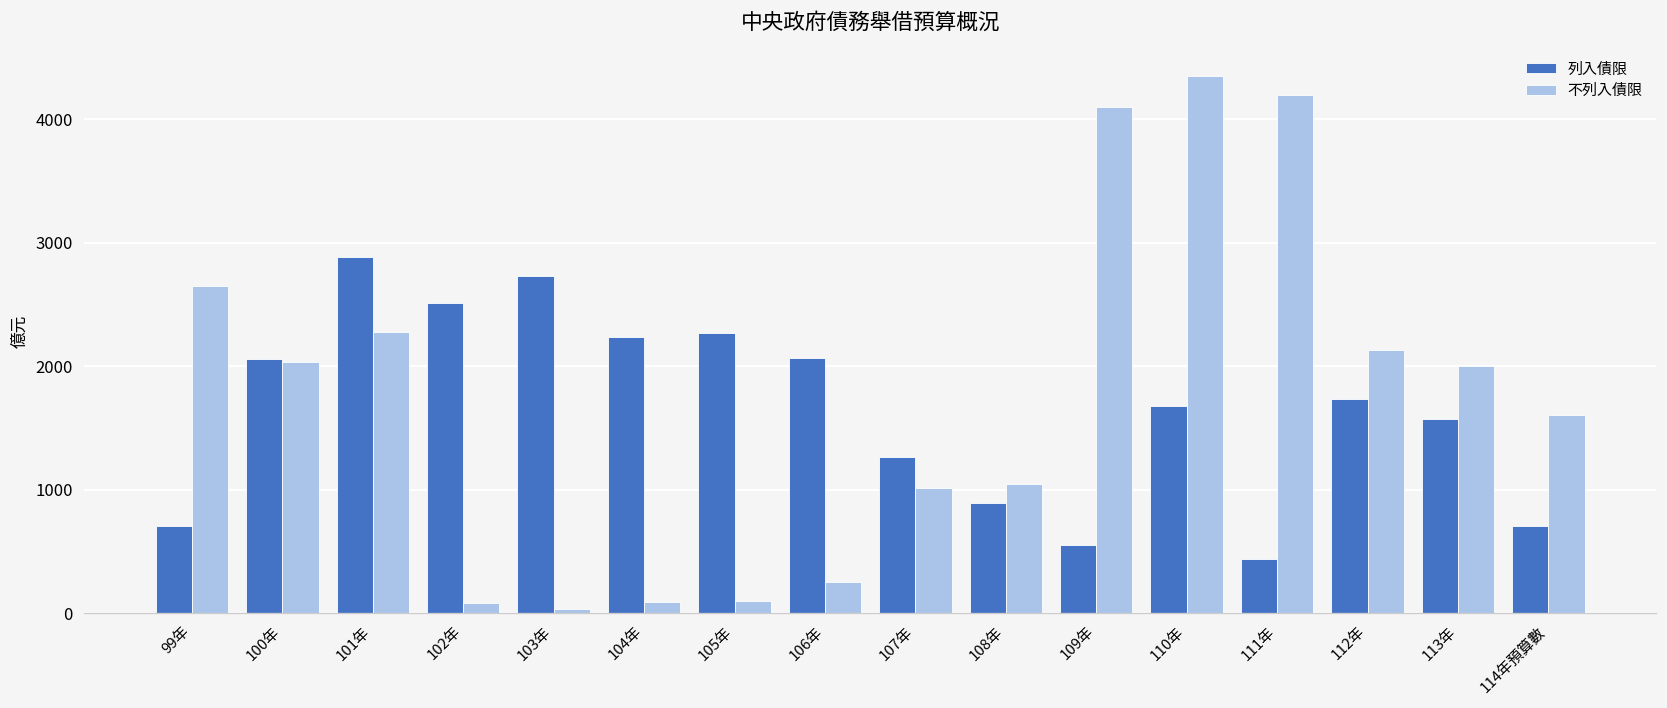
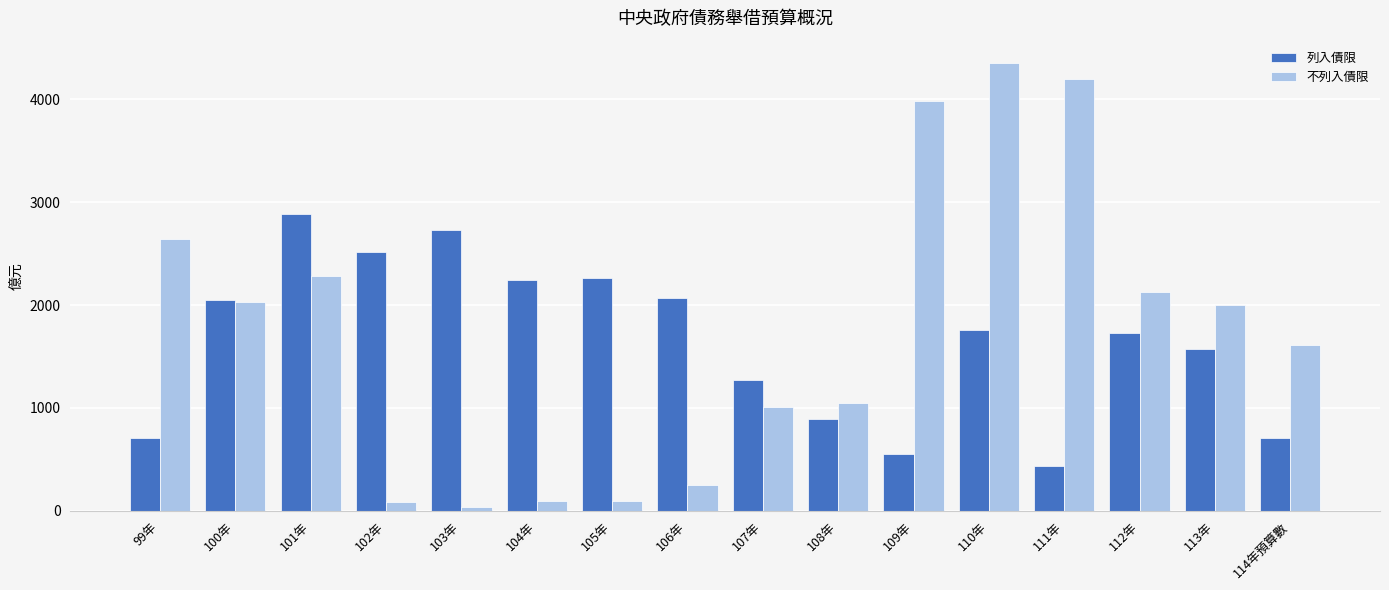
不列入債限, 109年: 4100 -> 3990
列入債限, 110年: 1670 -> 1760
